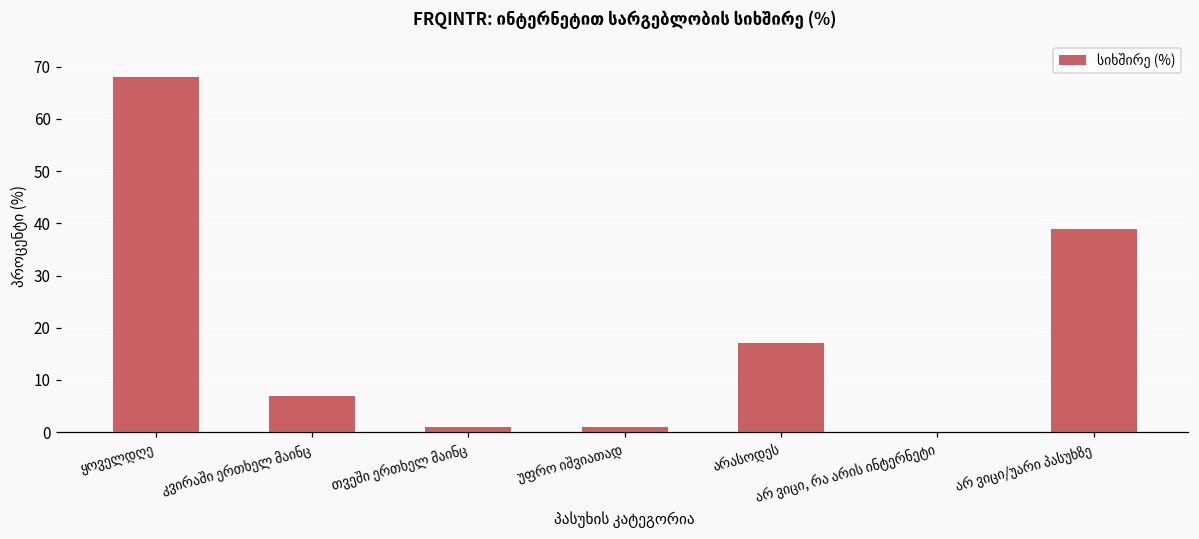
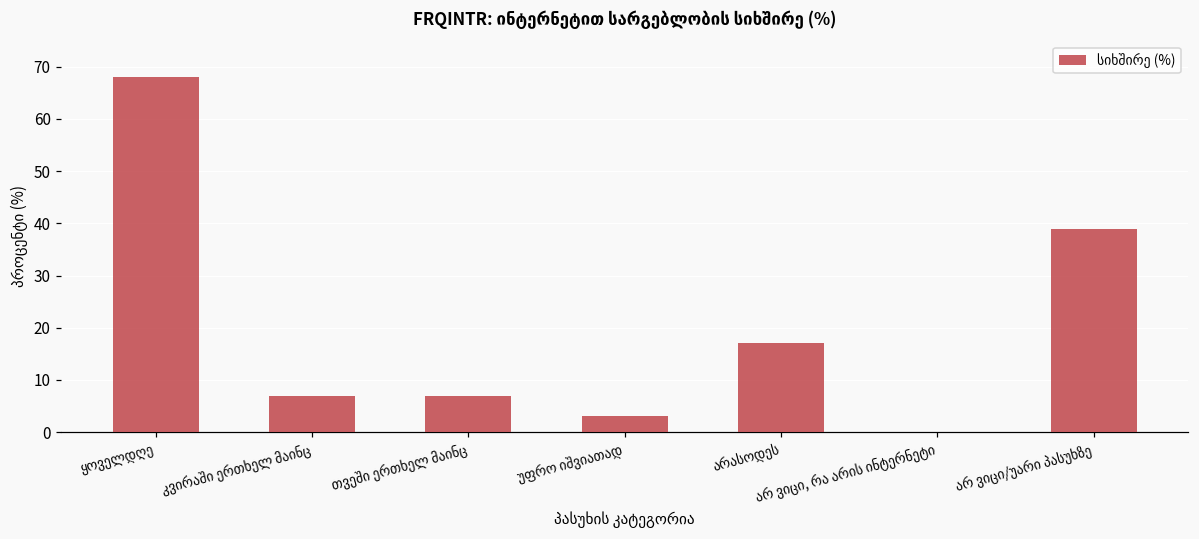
თვეში ერთხელ მაინც: 1 -> 7
უფრო იშვიათად: 1 -> 3
